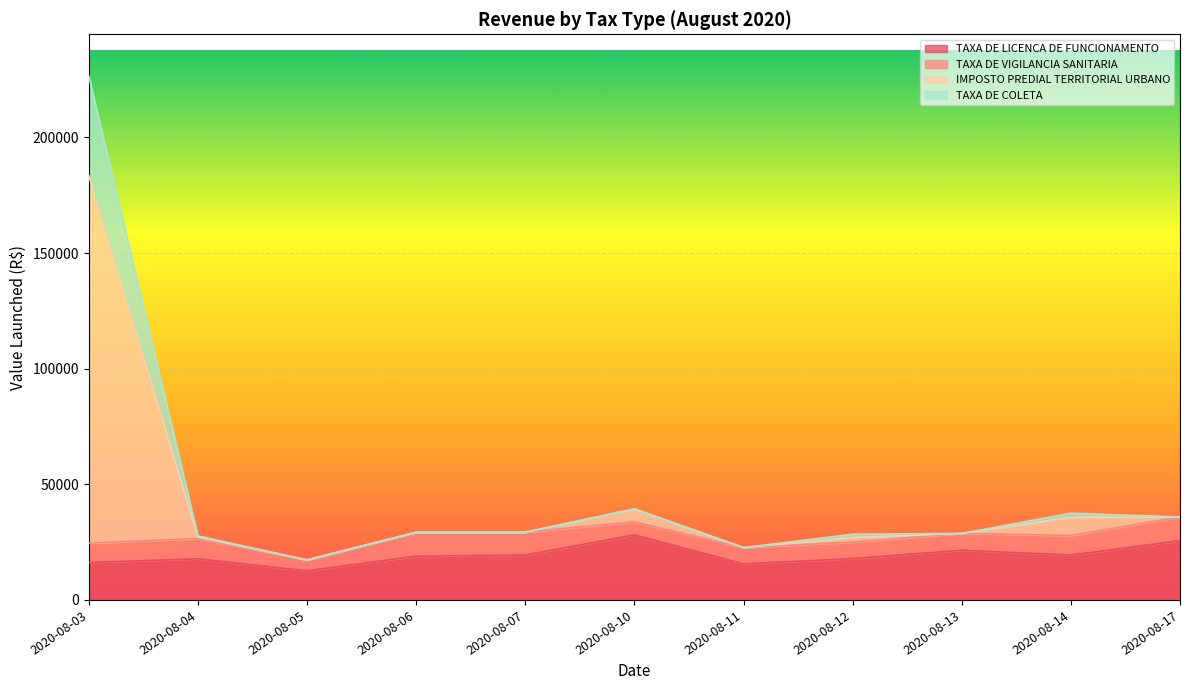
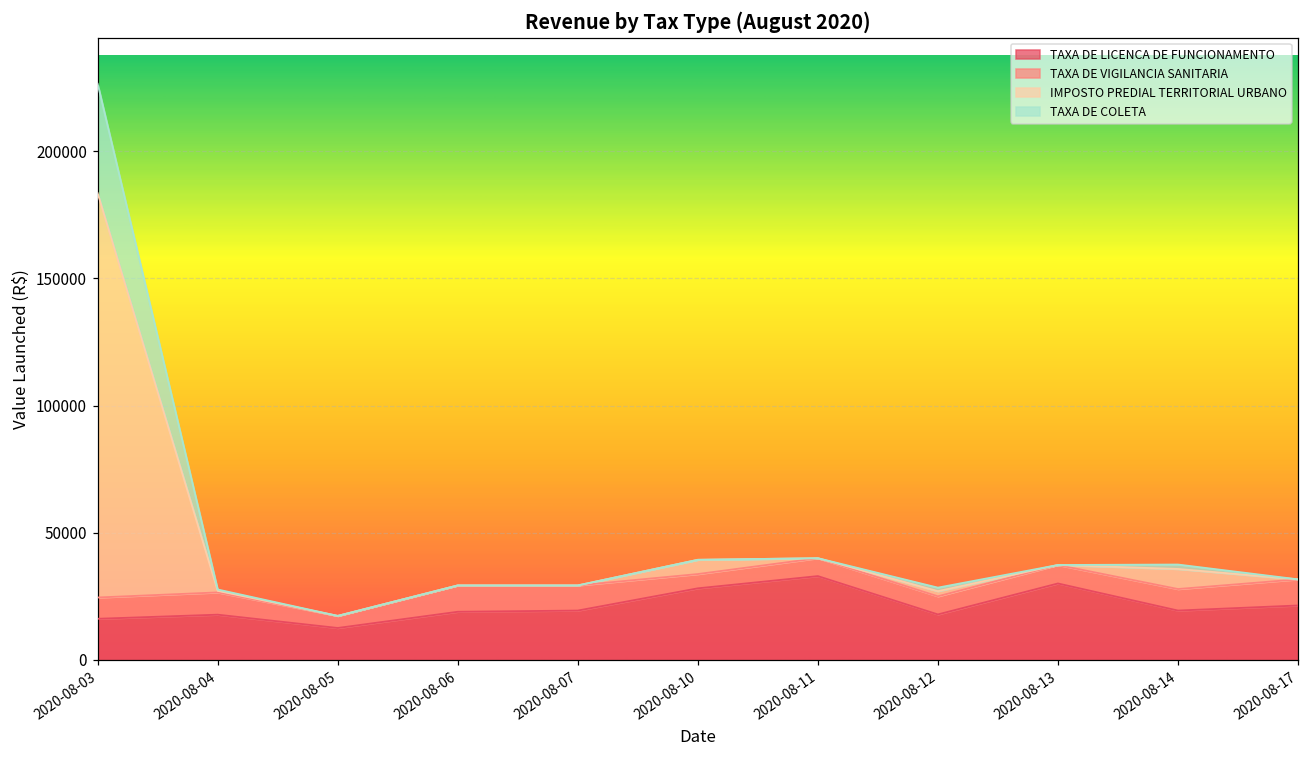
TAXA DE LICENCA DE FUNCIONAMENTO, 2020-08-11: 16000 -> 33000
TAXA DE LICENCA DE FUNCIONAMENTO, 2020-08-13: 21000 -> 30000
TAXA DE LICENCA DE FUNCIONAMENTO, 2020-08-17: 26000 -> 21000
